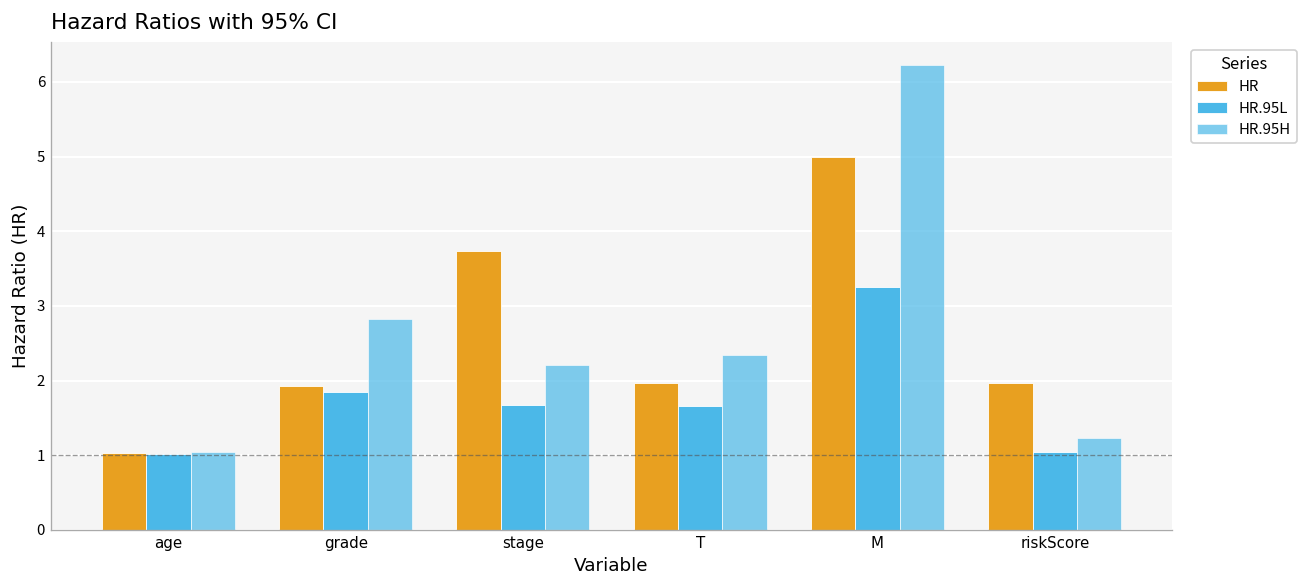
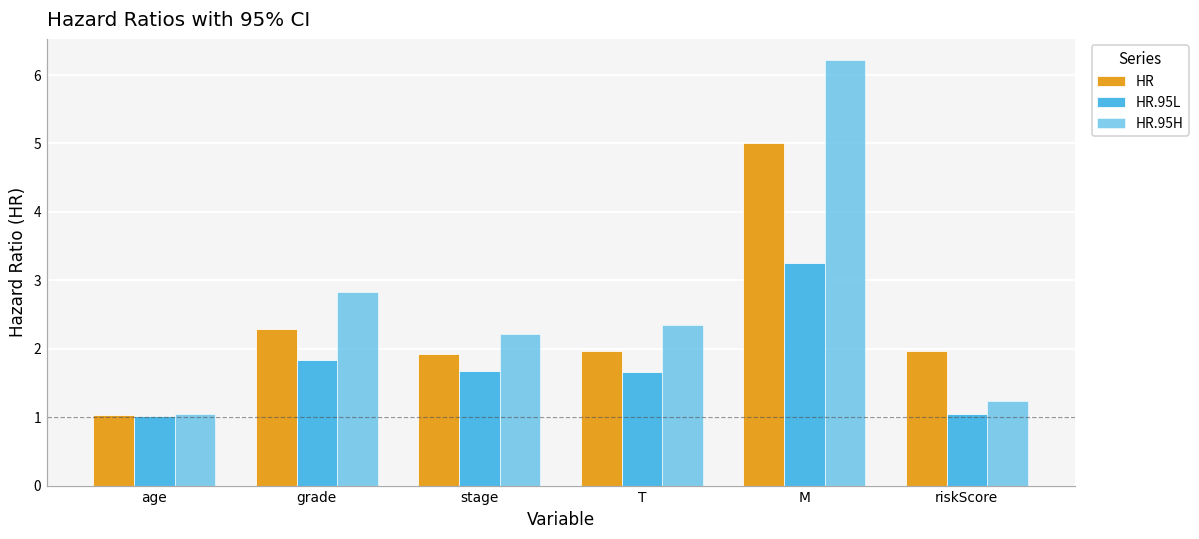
HR, grade: 1.9 -> 2.3
HR, stage: 3.7 -> 1.9
